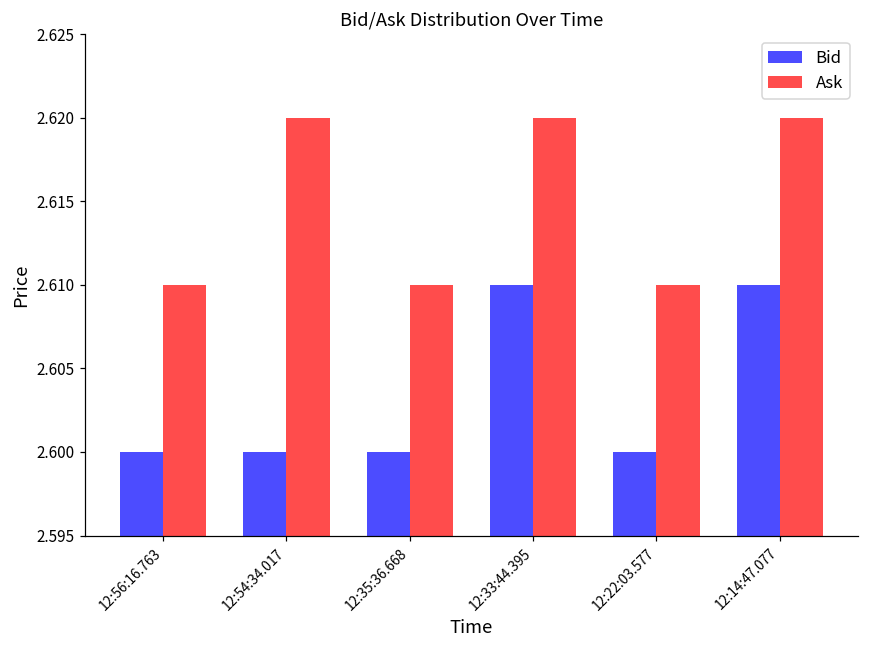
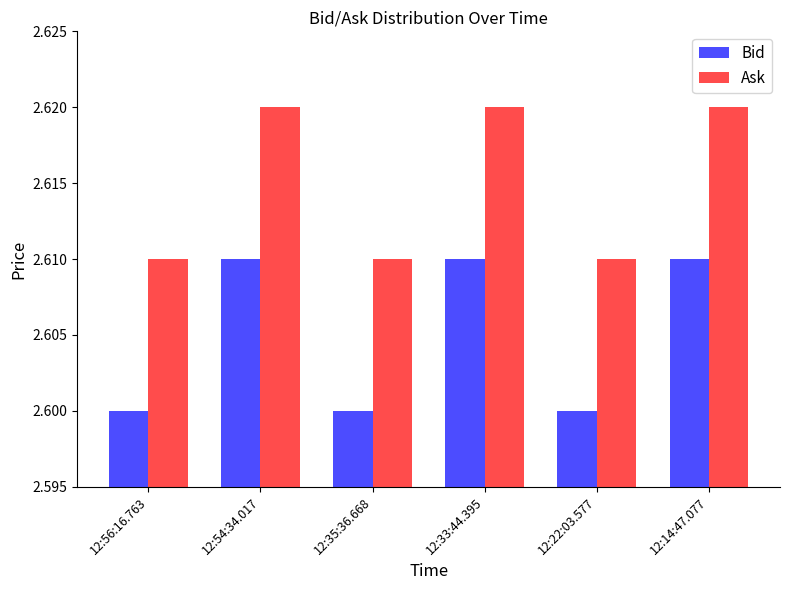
Bid, 12:54:34.017: 2.60 -> 2.61
